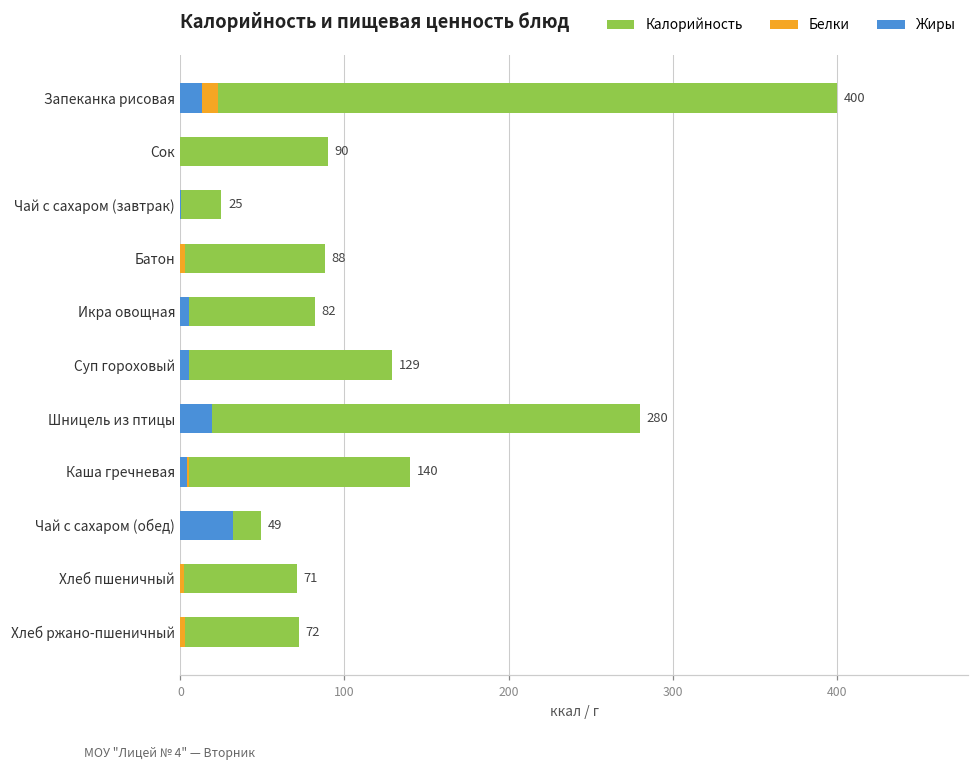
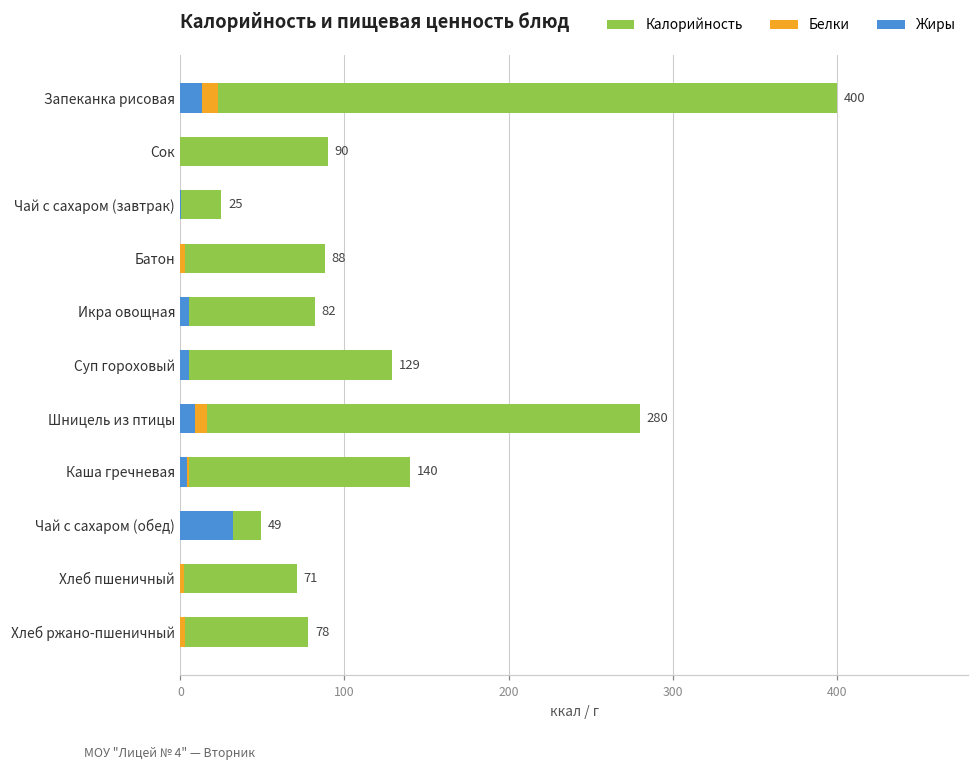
Жиры, Шницель из птицы: 19 -> 9
Калорийность, Хлеб ржано-пшеничный: 72 -> 78
